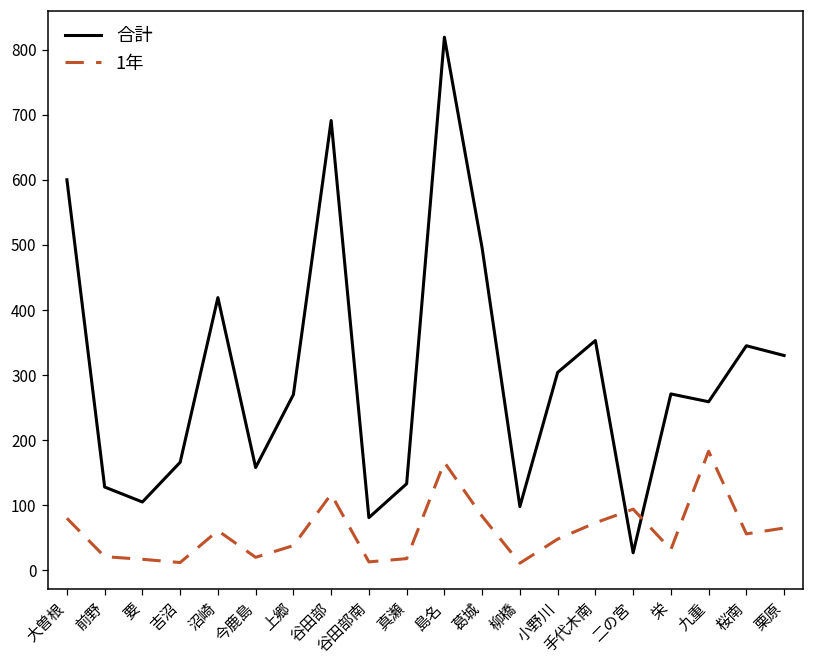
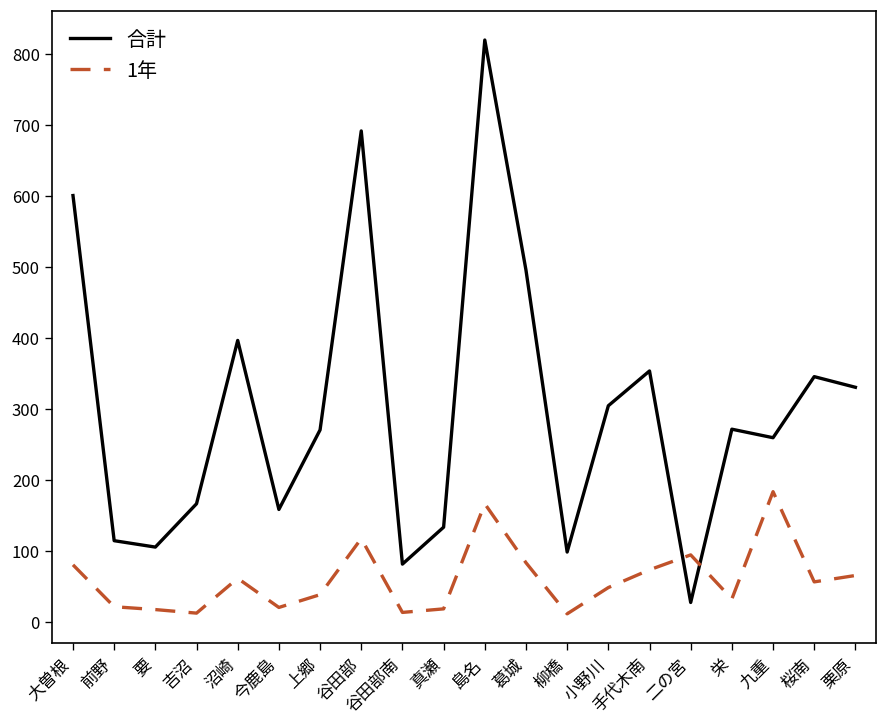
合計, 前野: 130 -> 110
合計, 沼崎: 420 -> 400
